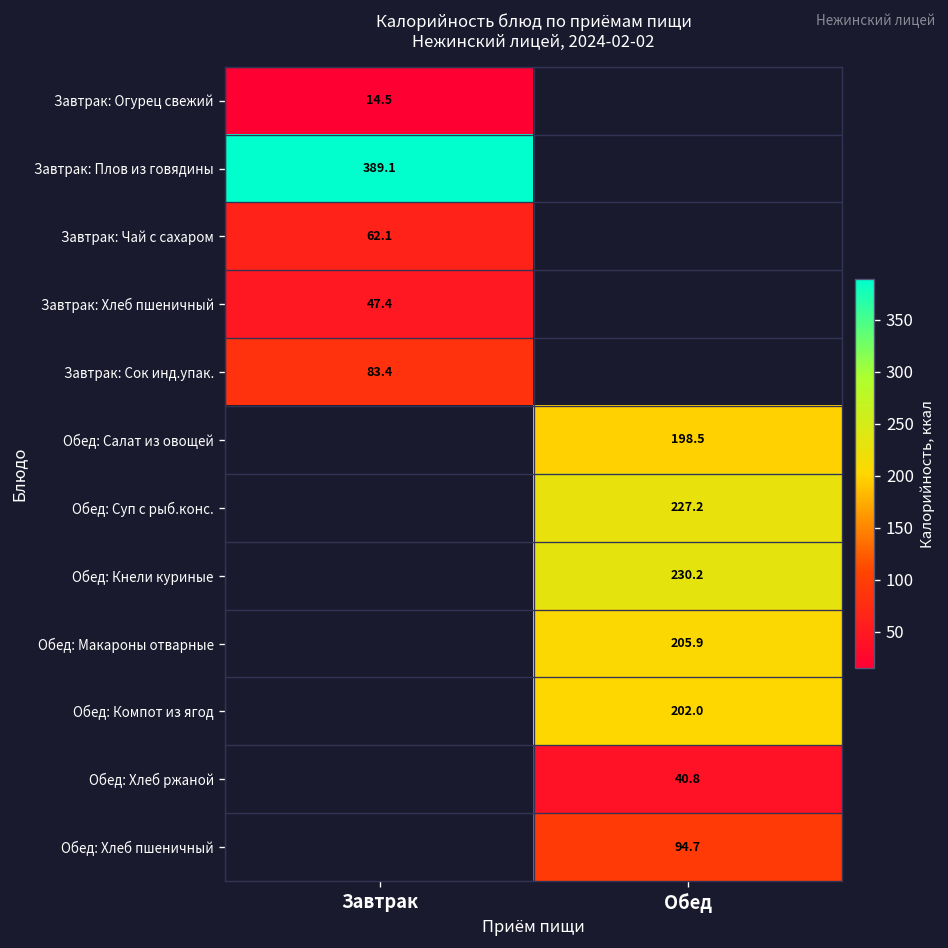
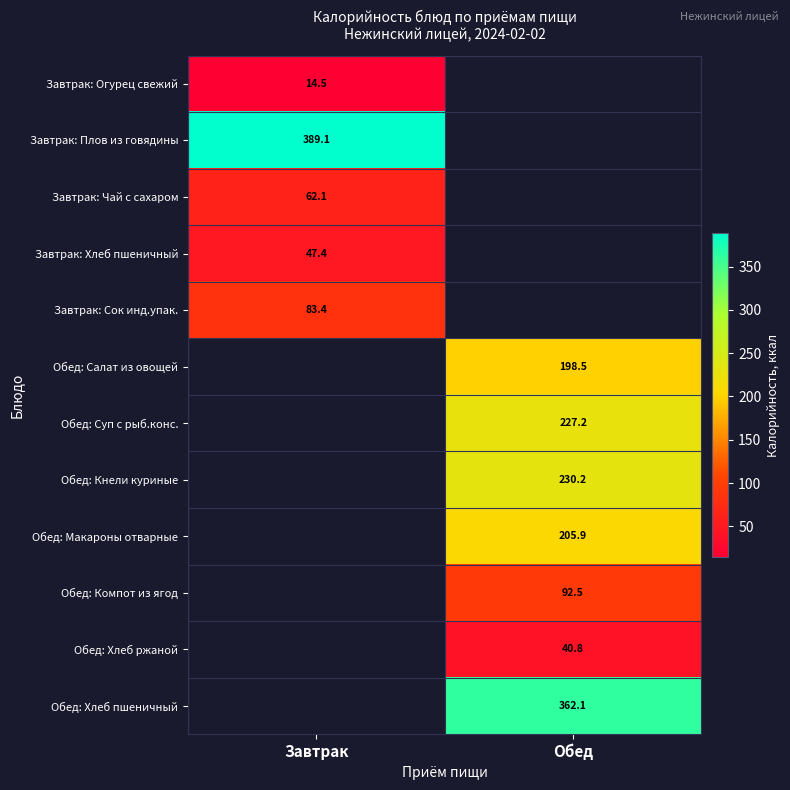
Обед: Компот из ягод, Обед: 202.0 -> 92.5
Обед: Хлеб пшеничный, Обед: 94.7 -> 362.1
